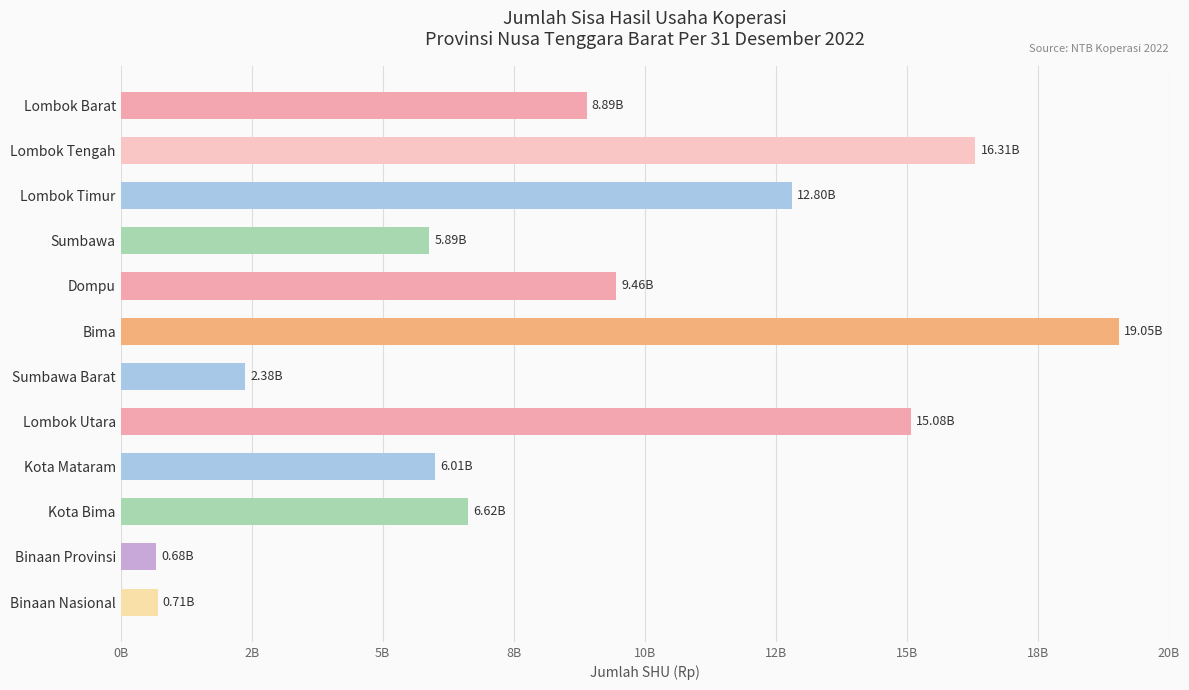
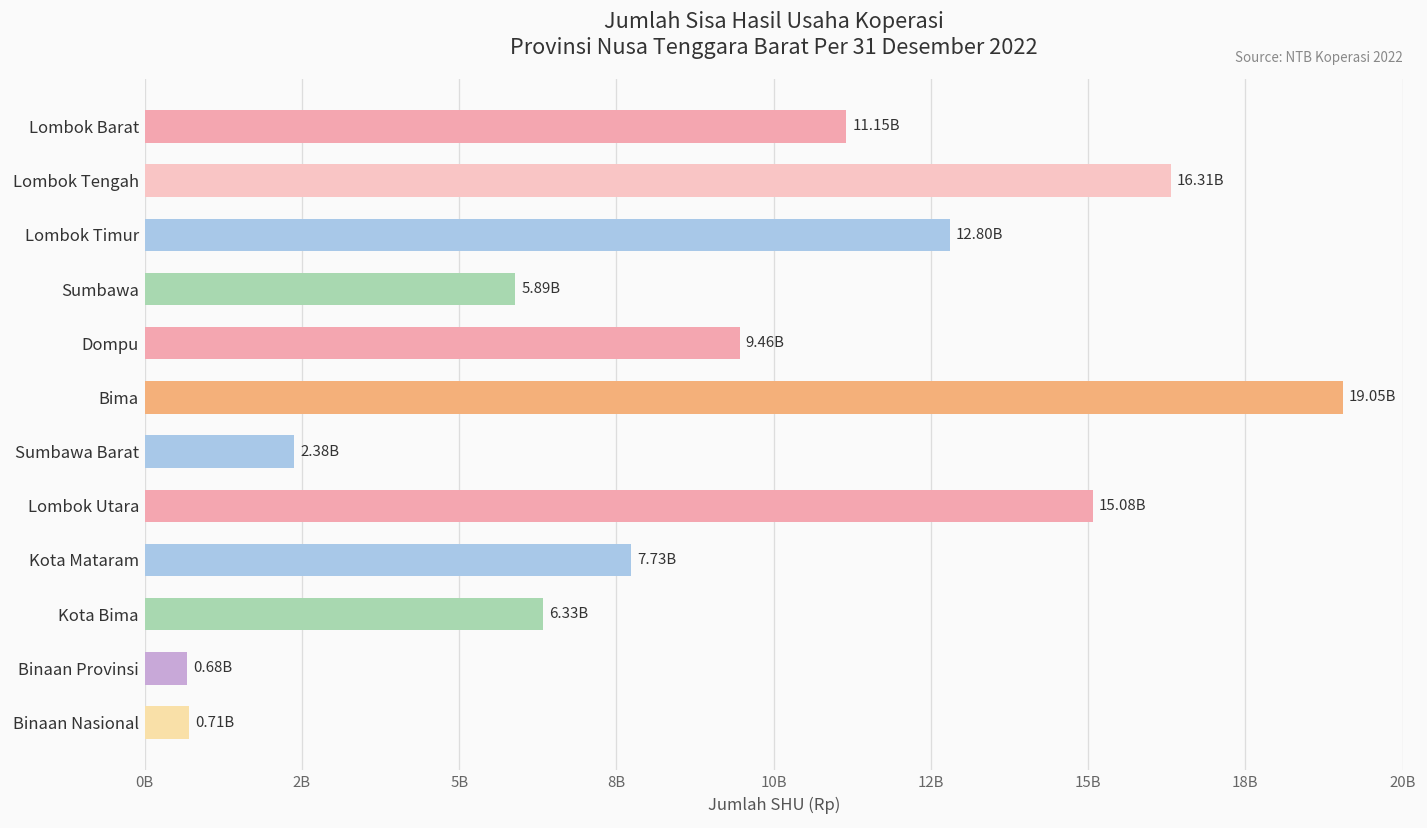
Lombok Barat: 8.89B -> 11.15B
Kota Mataram: 6.01B -> 7.73B
Kota Bima: 6.62B -> 6.33B
